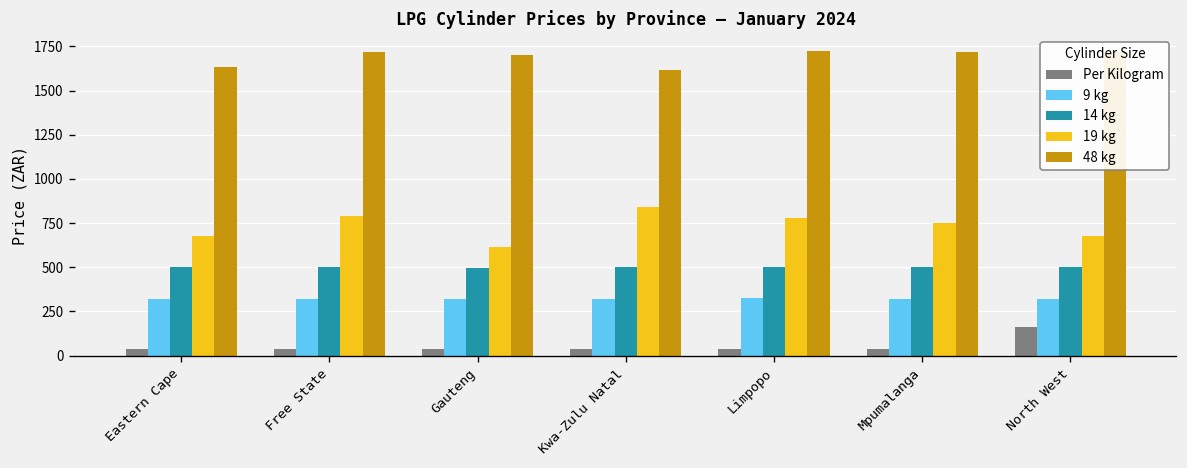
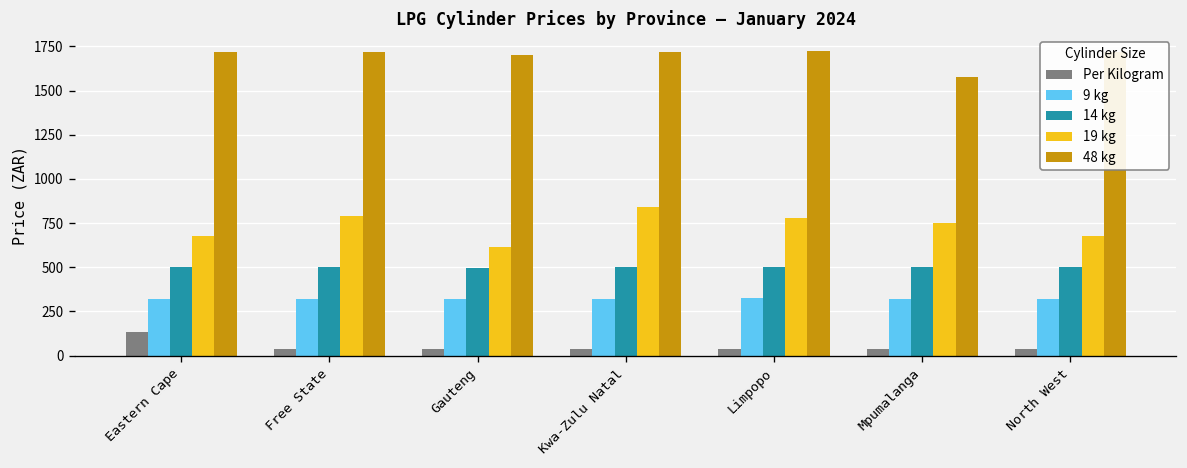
Per Kilogram, Eastern Cape: 40 -> 130
48 kg, Eastern Cape: 1630 -> 1720
48 kg, Kwa-Zulu Natal: 1620 -> 1720
48 kg, Mpumalanga: 1720 -> 1570
Per Kilogram, North West: 160 -> 40
